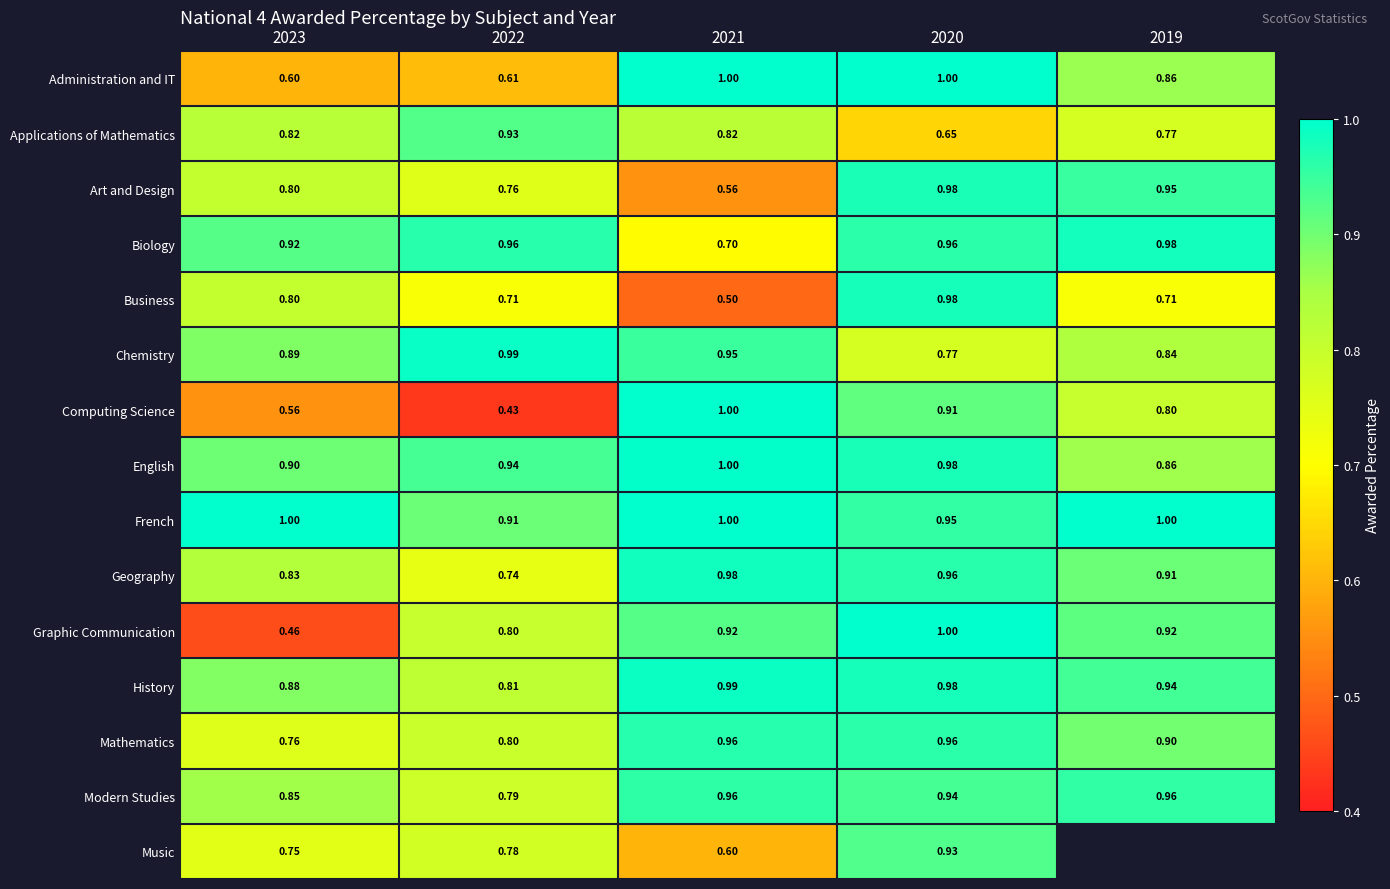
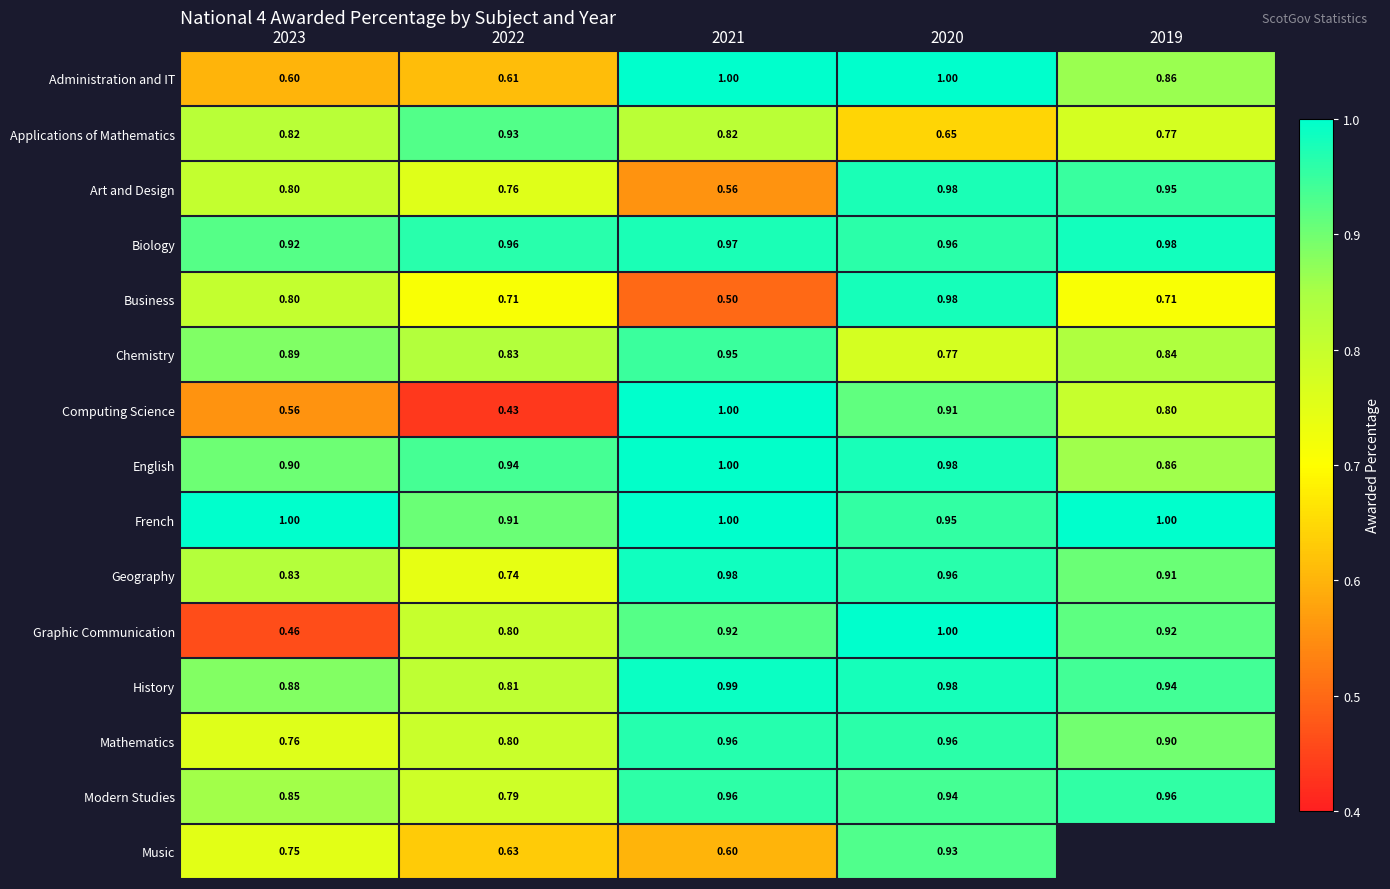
Biology, 2021: 0.70 -> 0.97
Chemistry, 2022: 0.99 -> 0.83
Music, 2022: 0.78 -> 0.63
